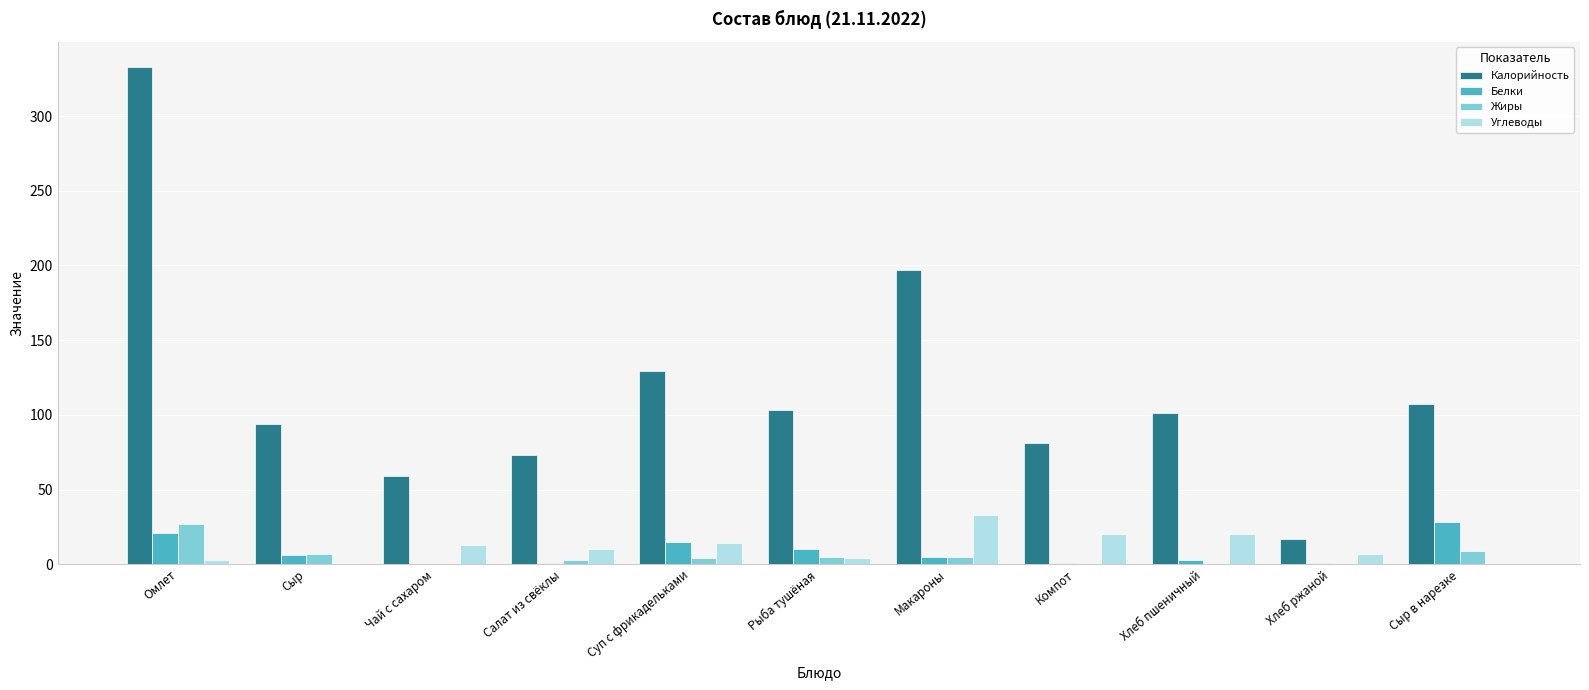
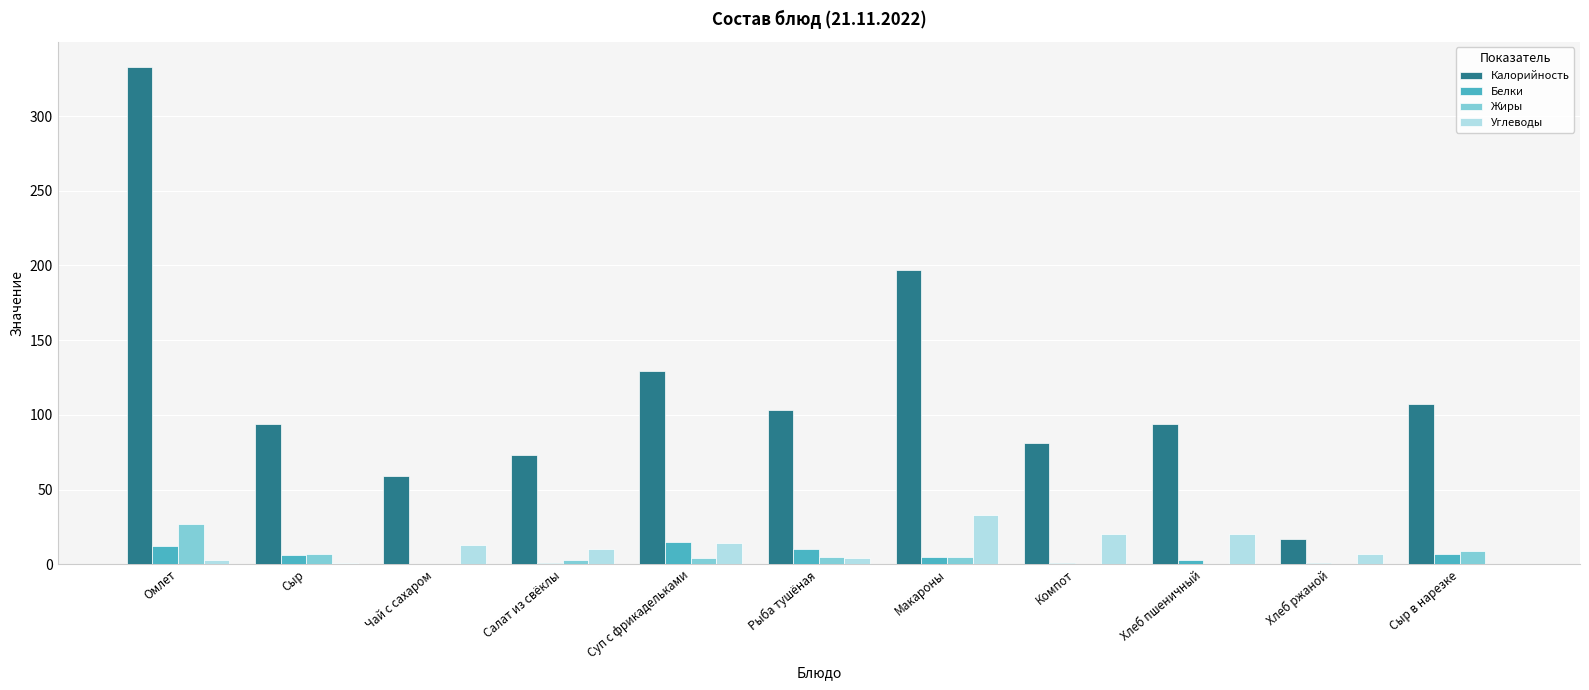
Белки, Омлет: 21 -> 12
Калорийность, Хлеб пшеничный: 101 -> 94
Белки, Сыр в нарезке: 28 -> 7
